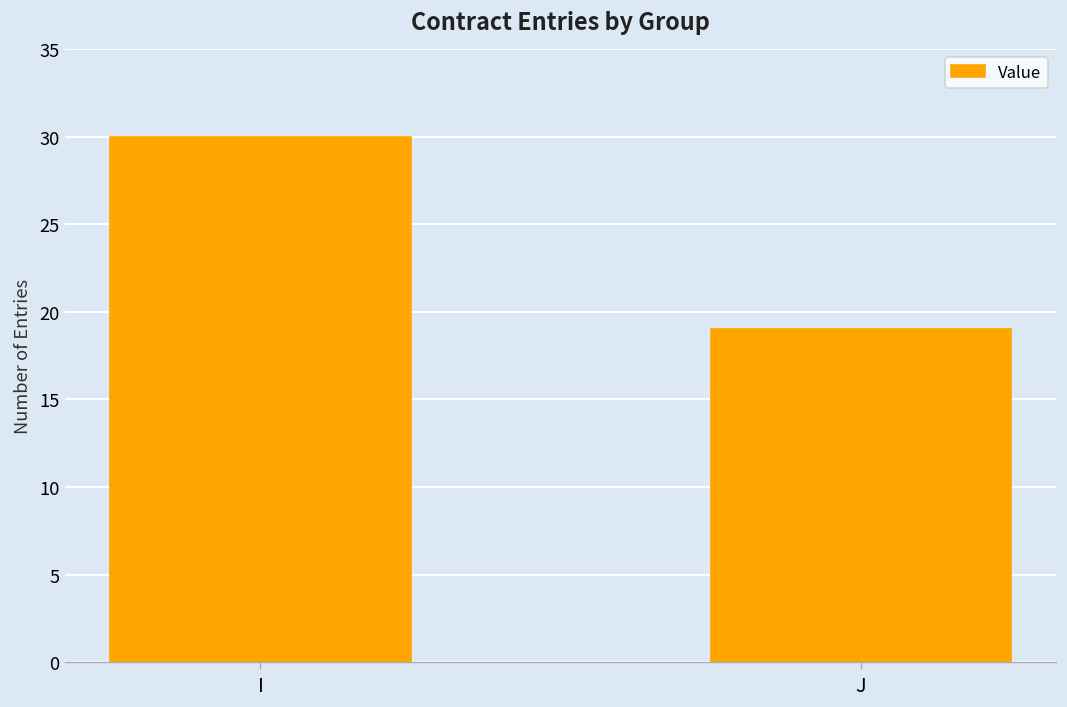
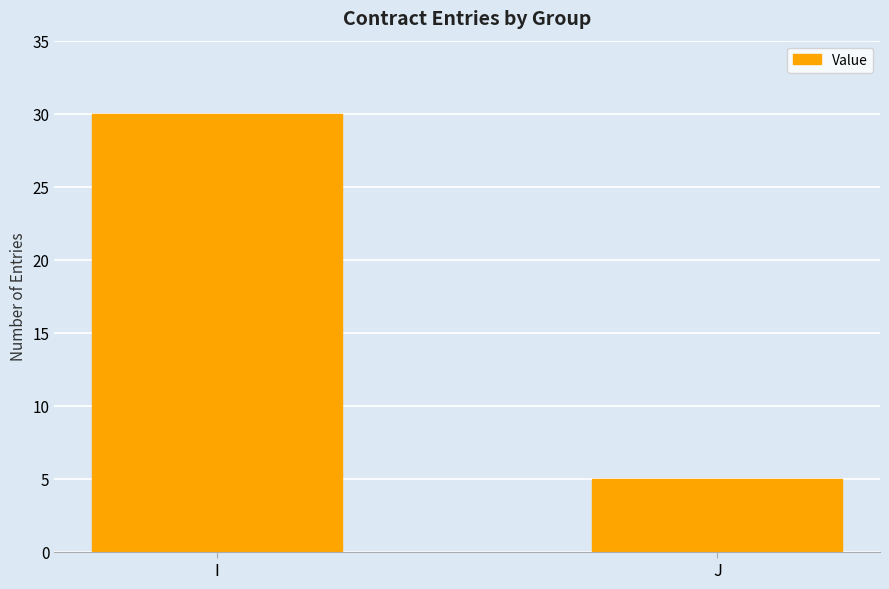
J: 19 -> 5
